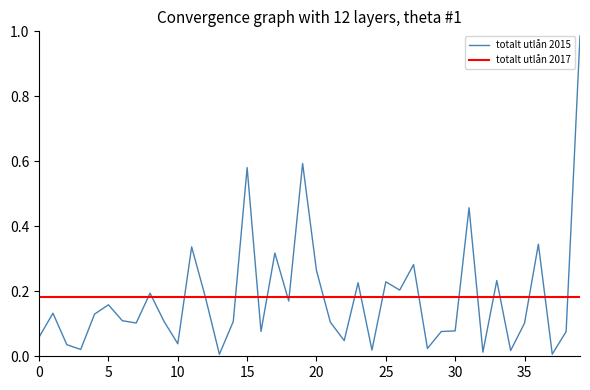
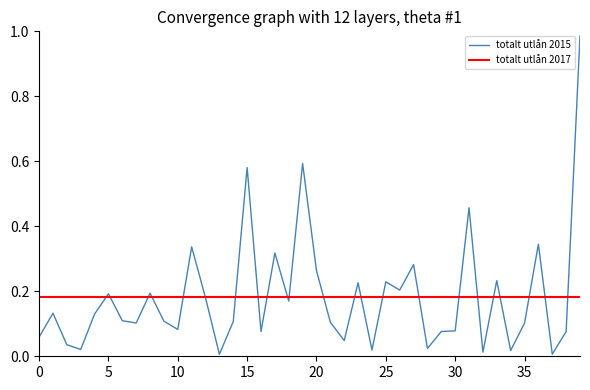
5: 0.16 -> 0.19
10: 0.04 -> 0.08
